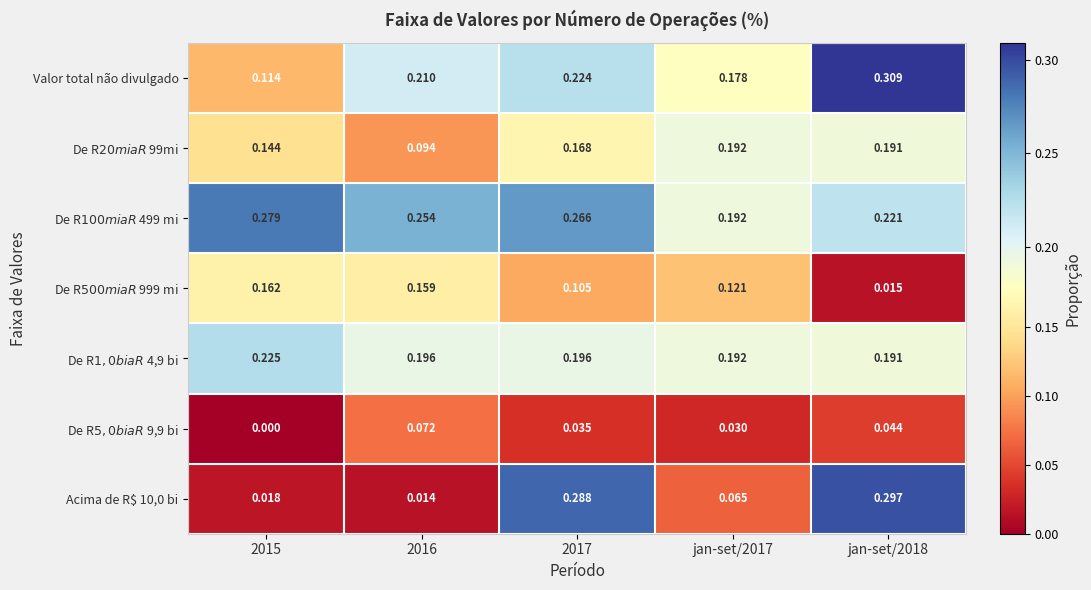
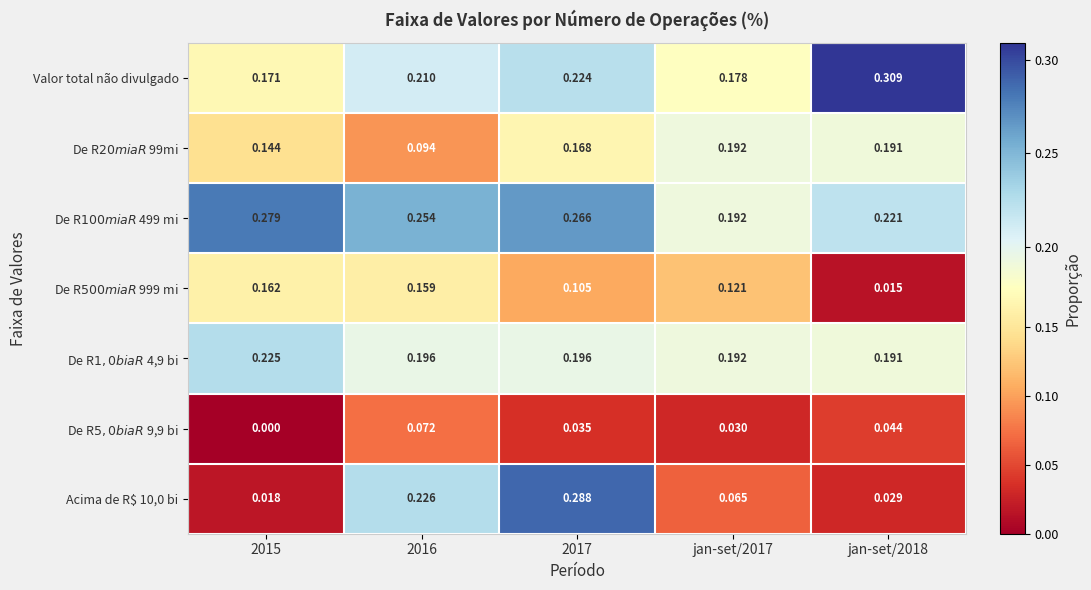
Valor total não divulgado, 2015: 0.114 -> 0.171
Acima de R$ 10,0 bi, 2016: 0.014 -> 0.226
Acima de R$ 10,0 bi, jan-set/2018: 0.297 -> 0.029
